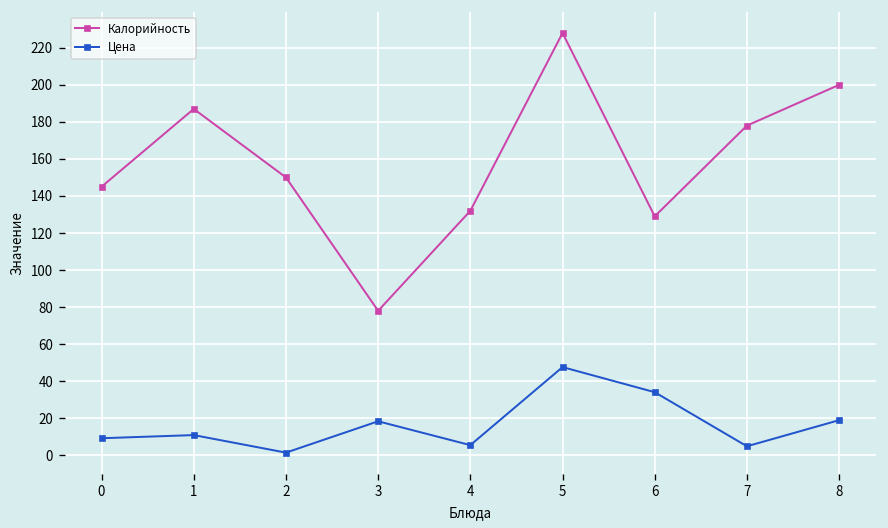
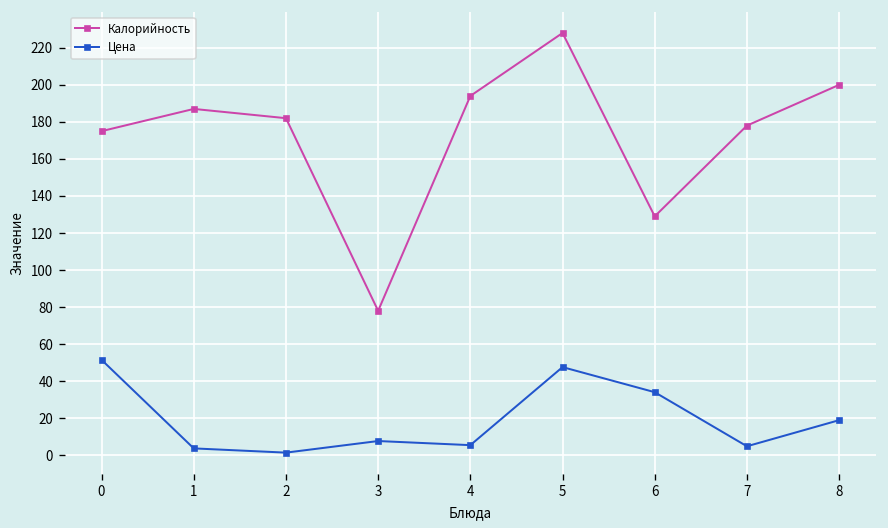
Калорийность, 0: 145 -> 175
Цена, 0: 9 -> 52
Цена, 1: 11 -> 4
Калорийность, 2: 150 -> 182
Цена, 3: 18 -> 8
Калорийность, 4: 132 -> 194
